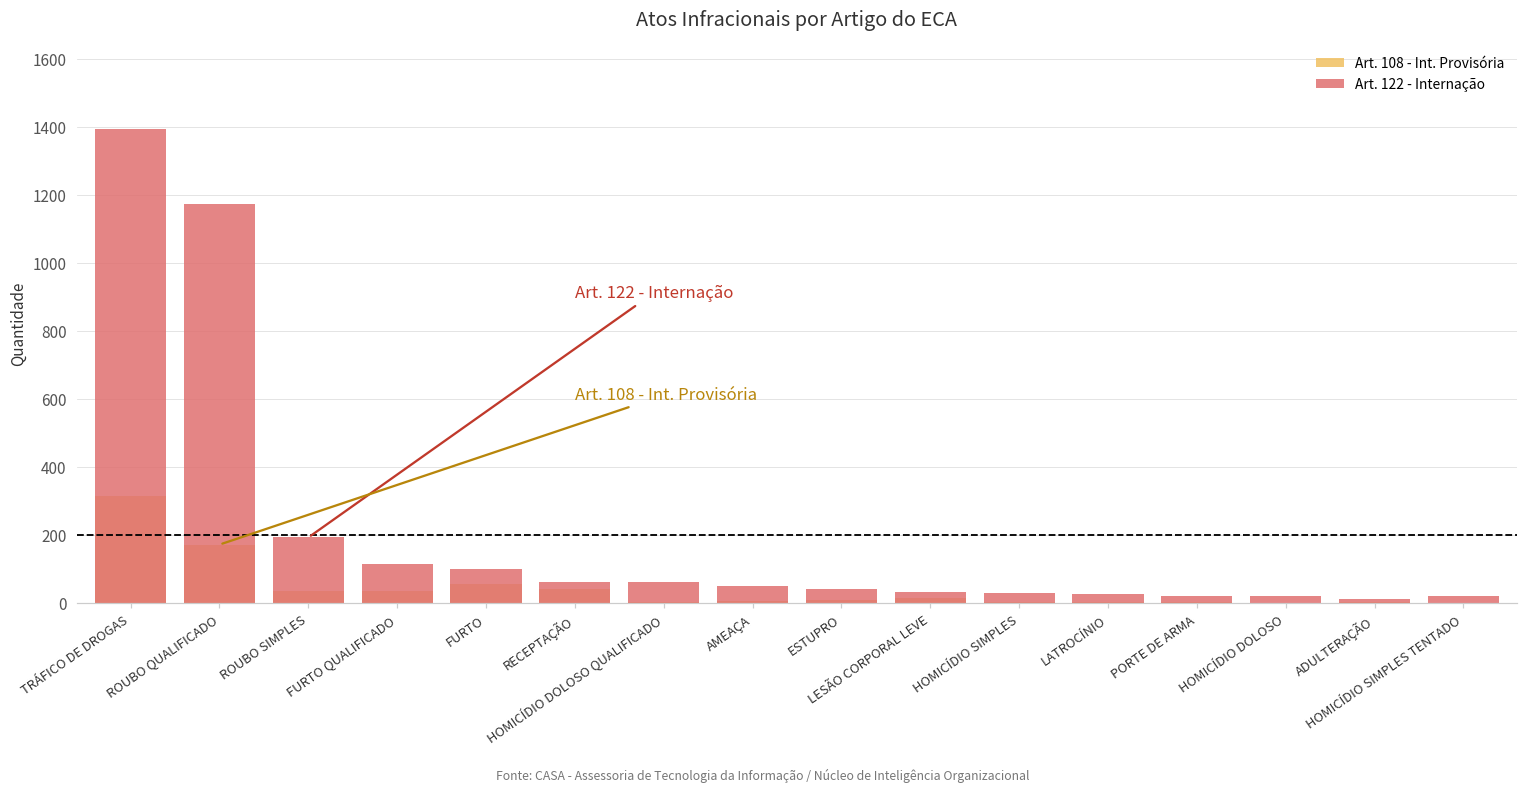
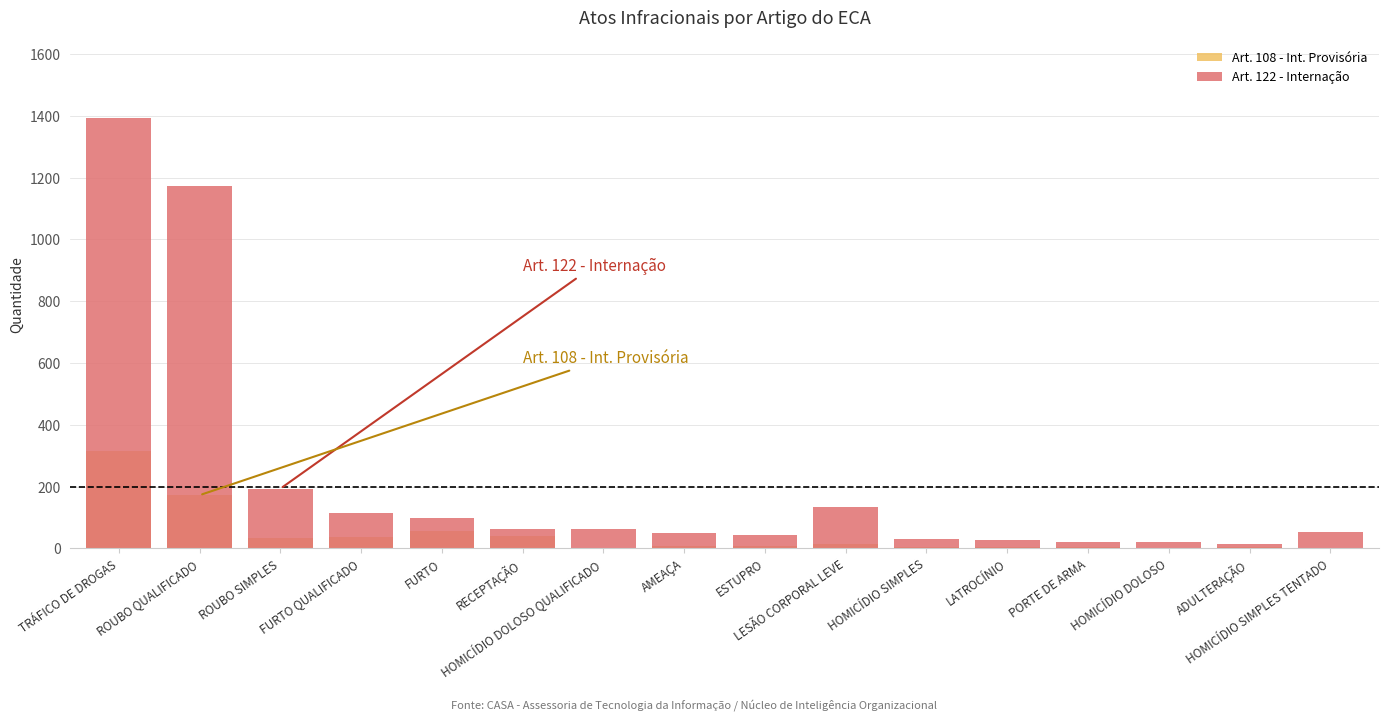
Art. 122 - Internação, LESÃO CORPORAL LEVE: 30 -> 140
Art. 122 - Internação, HOMICÍDIO SIMPLES TENTADO: 20 -> 50
